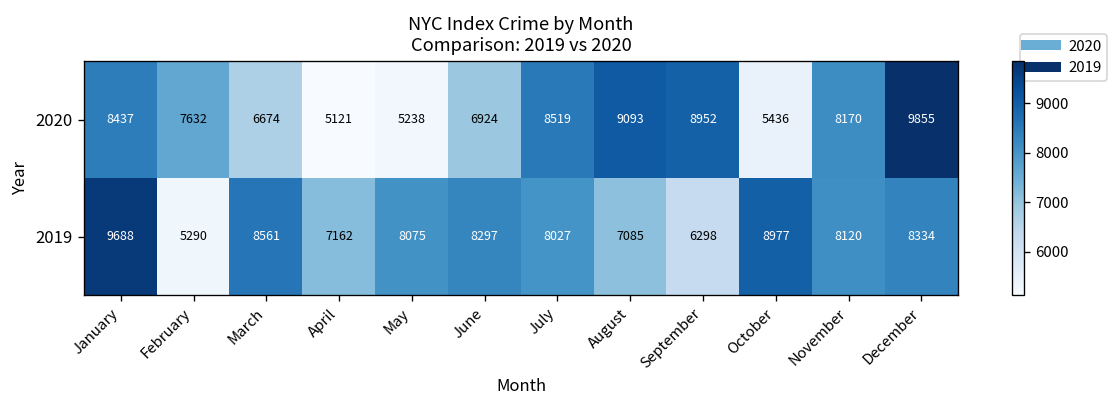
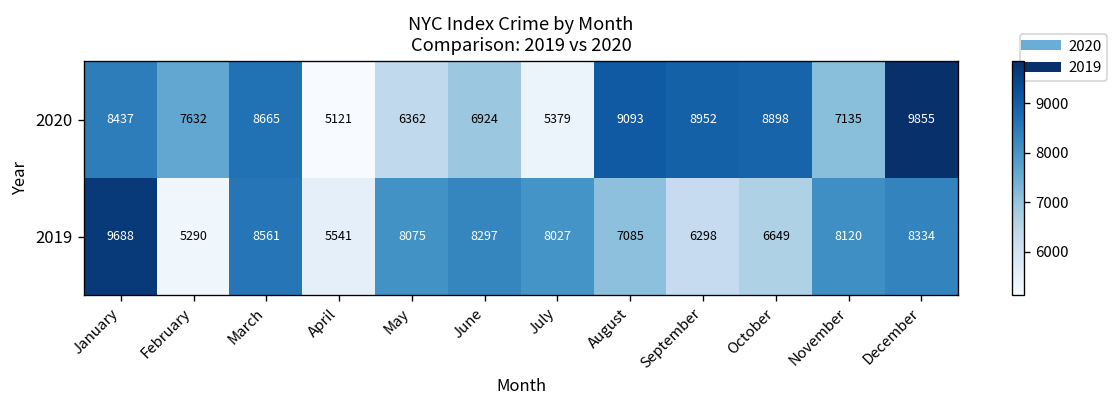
2020, March: 6674 -> 8665
2020, May: 5238 -> 6362
2020, July: 8519 -> 5379
2020, October: 5436 -> 8898
2020, November: 8170 -> 7135
2019, April: 7162 -> 5541
2019, October: 8977 -> 6649
